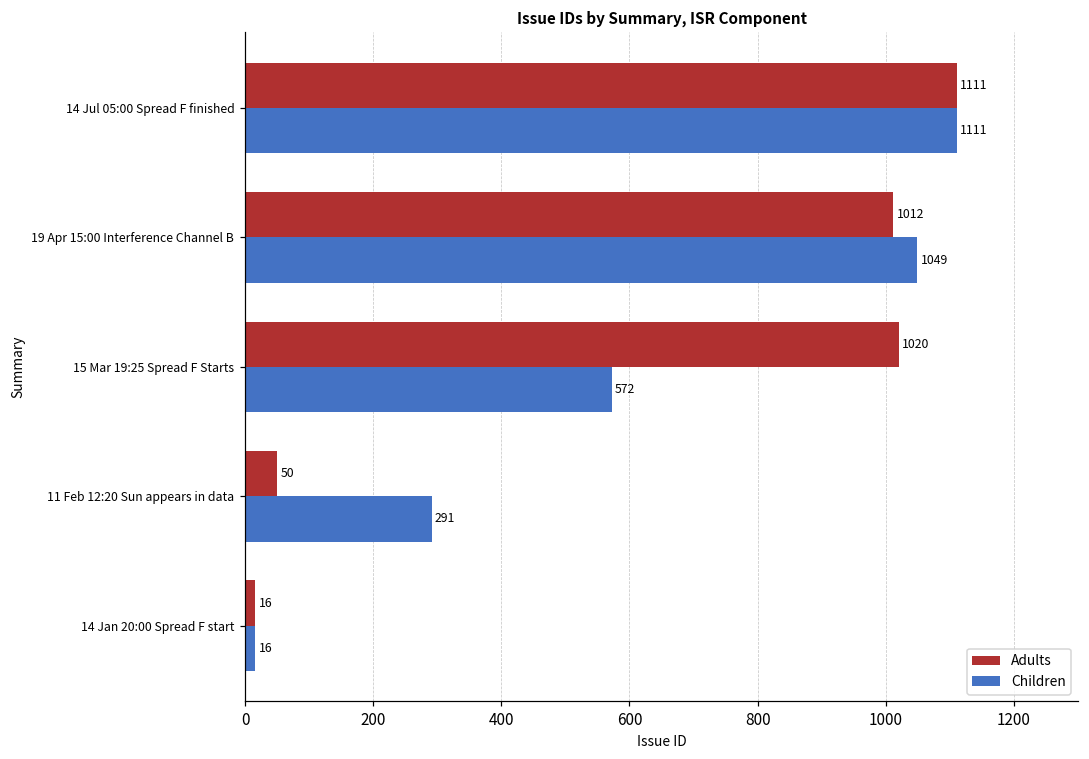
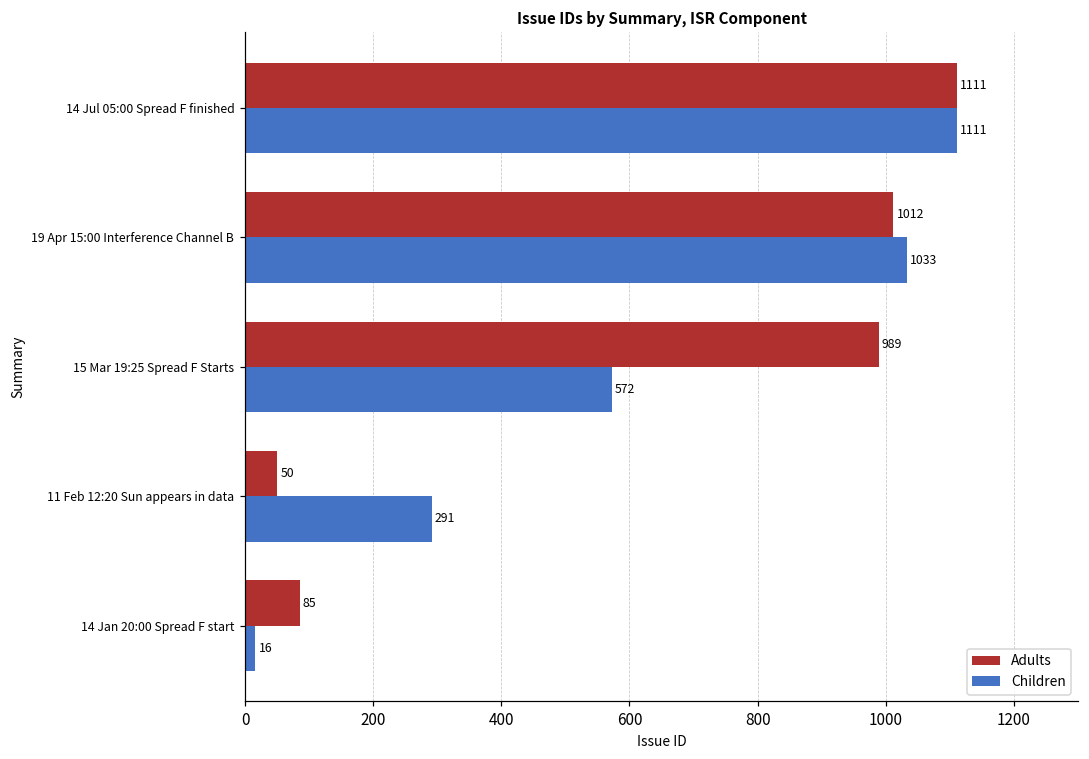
Children, 19 Apr 15:00 Interference Channel B: 1049 -> 1033
Adults, 15 Mar 19:25 Spread F Starts: 1020 -> 989
Adults, 14 Jan 20:00 Spread F start: 16 -> 85
